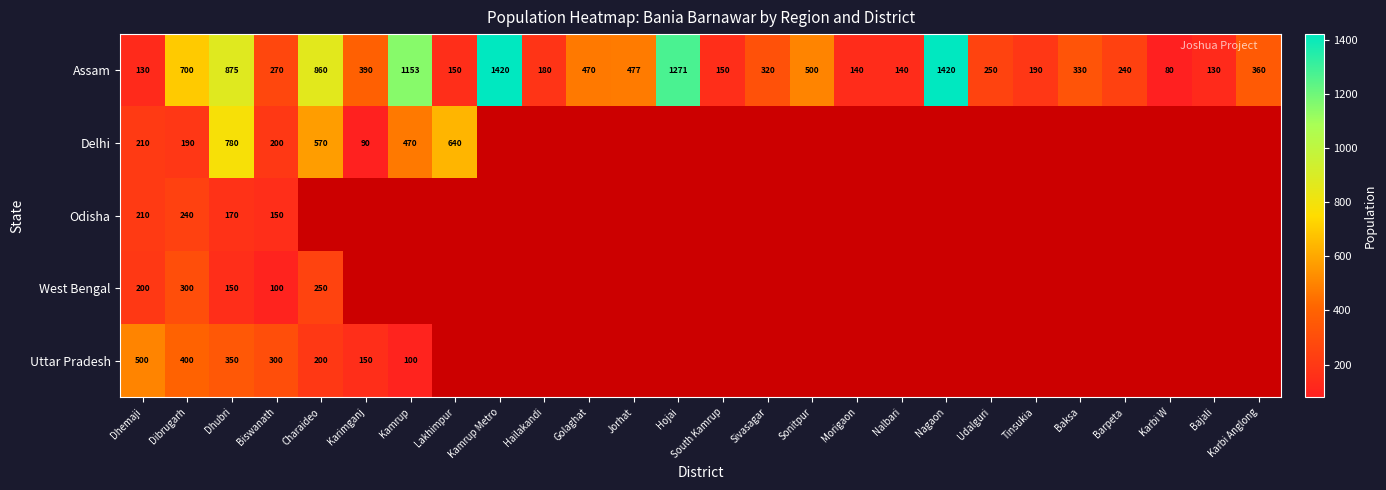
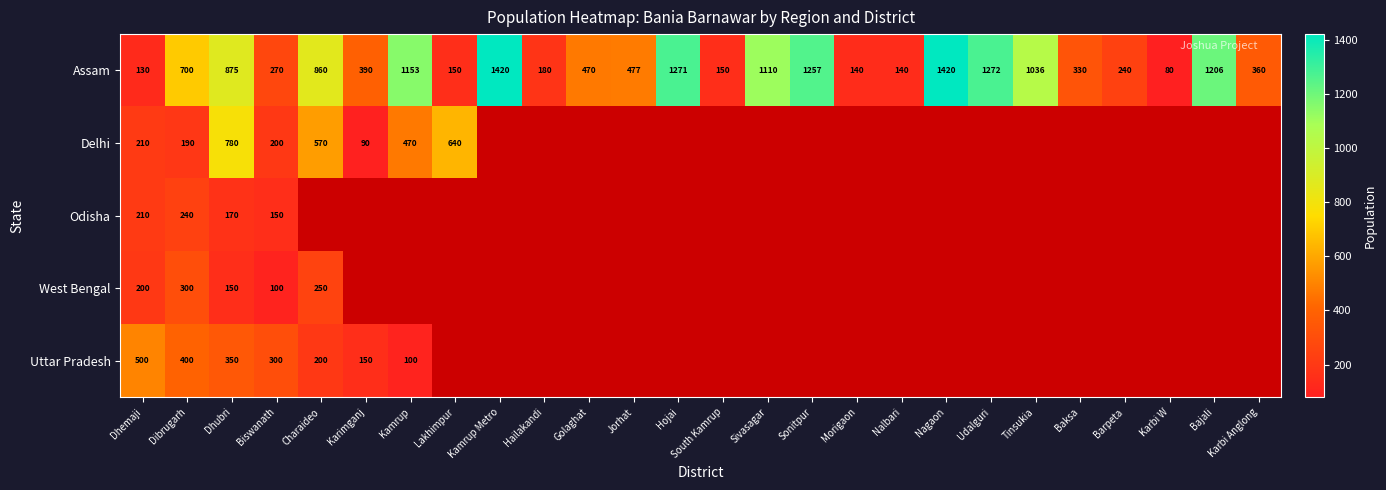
Assam, Sivasagar: 320 -> 1110
Assam, Sonitpur: 500 -> 1257
Assam, Udalguri: 250 -> 1272
Assam, Tinsukia: 190 -> 1036
Assam, Bajali: 130 -> 1206
